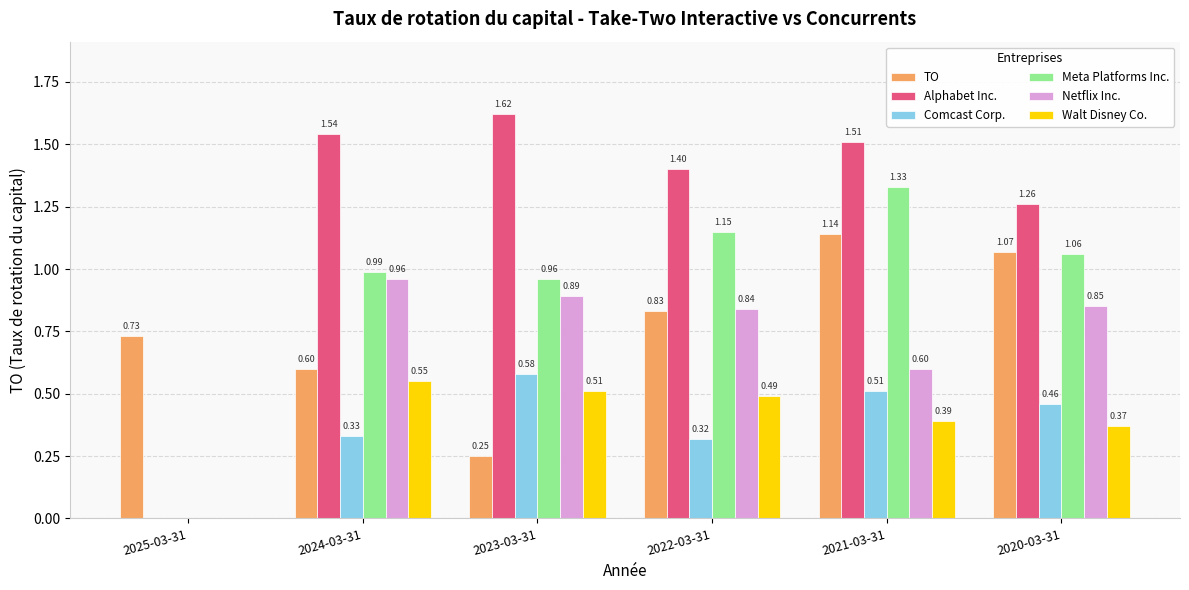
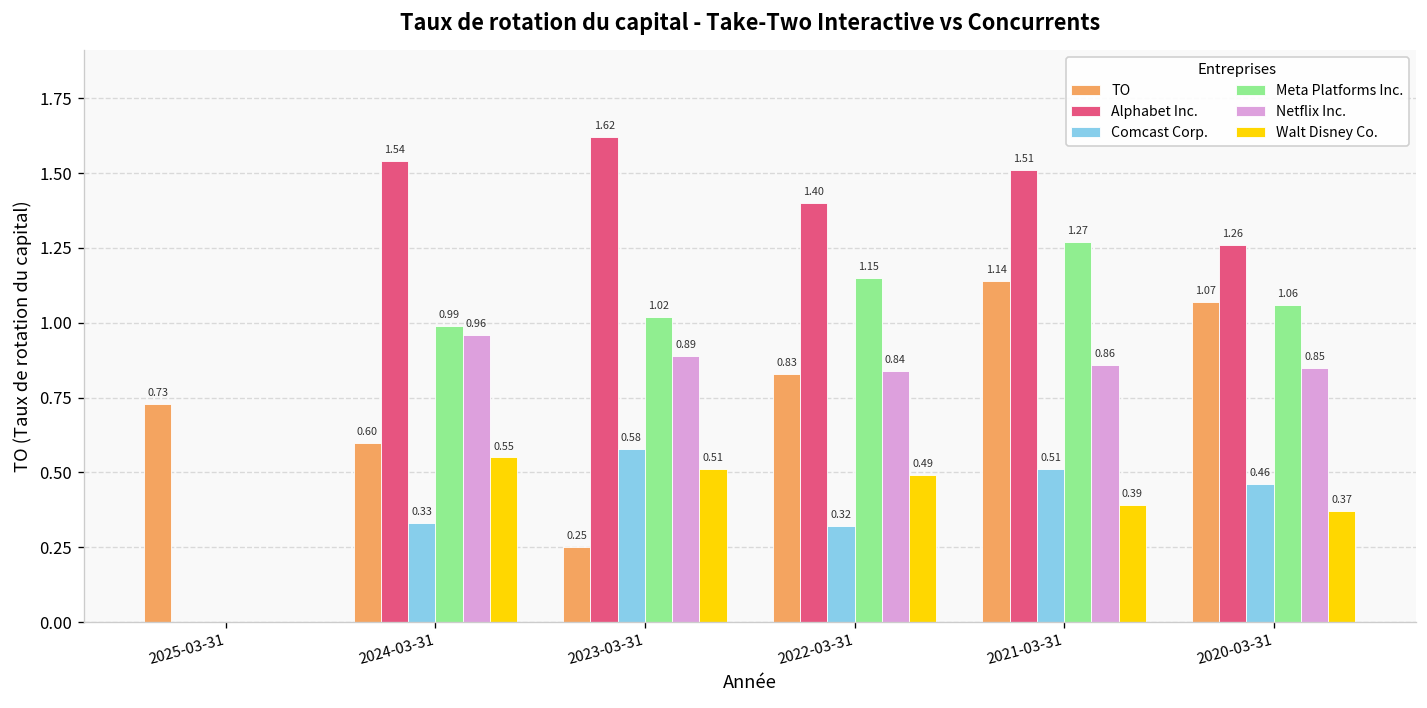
Meta Platforms Inc., 2023-03-31: 0.96 -> 1.02
Meta Platforms Inc., 2021-03-31: 1.33 -> 1.27
Netflix Inc., 2021-03-31: 0.60 -> 0.86
